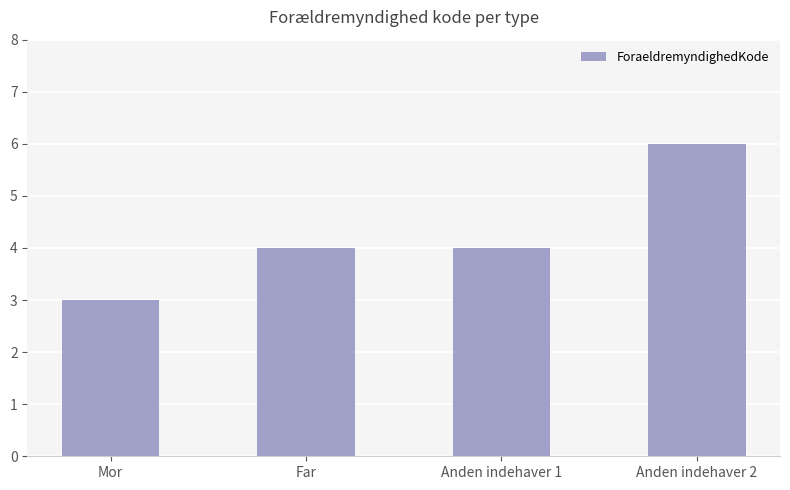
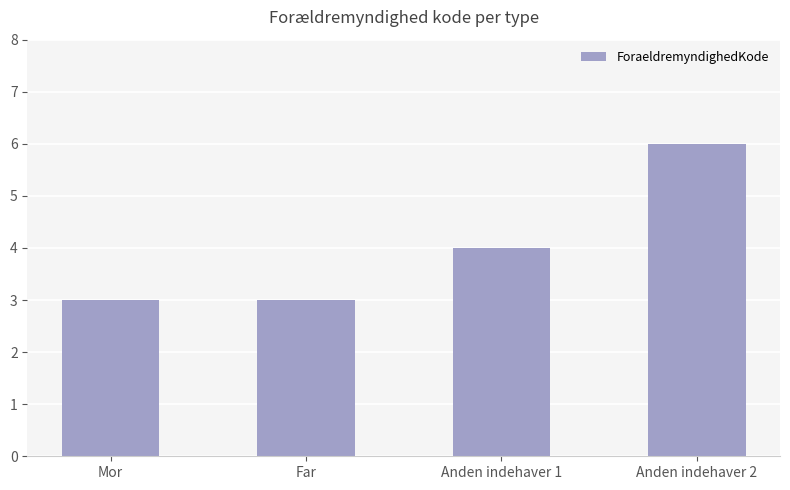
Far: 4 -> 3
